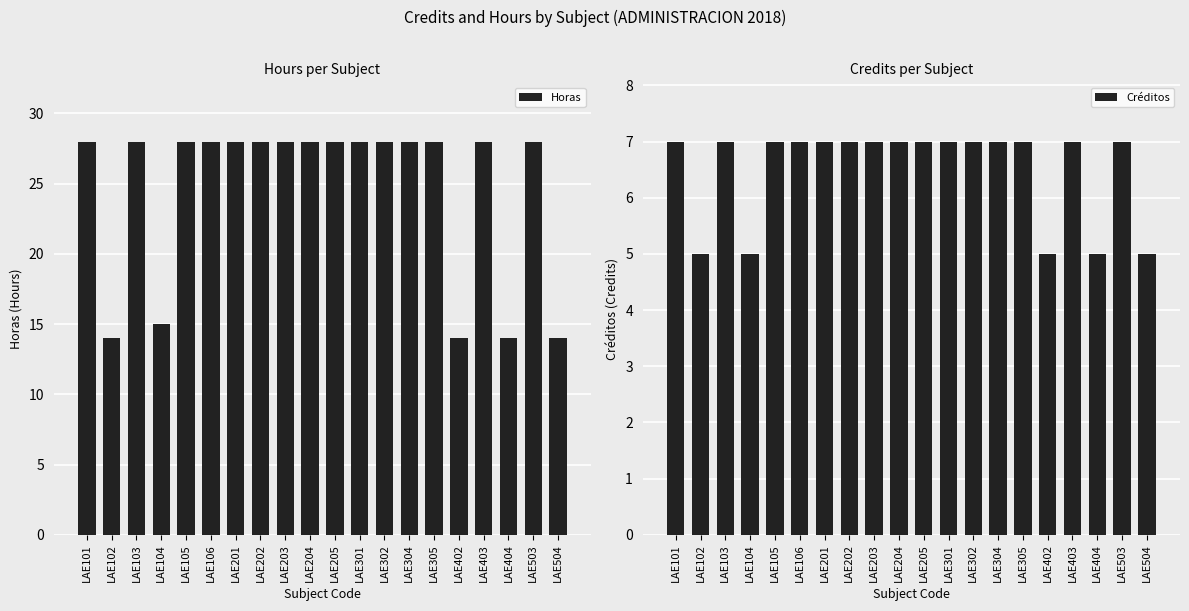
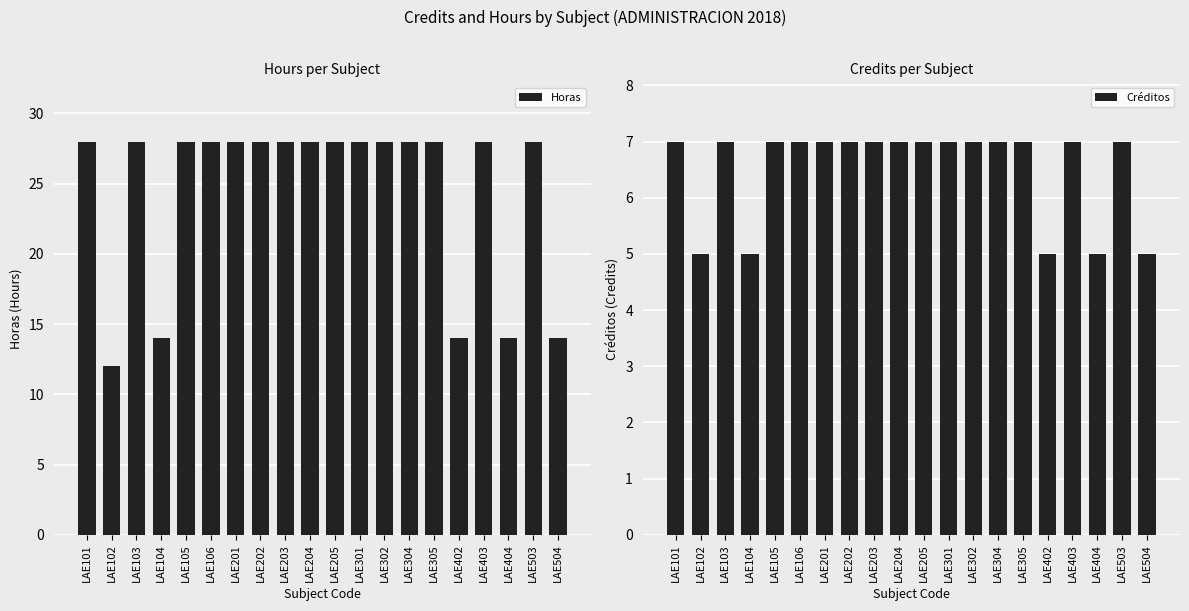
Hours per Subject, LAE102: 14 -> 12
Hours per Subject, LAE104: 15 -> 14
